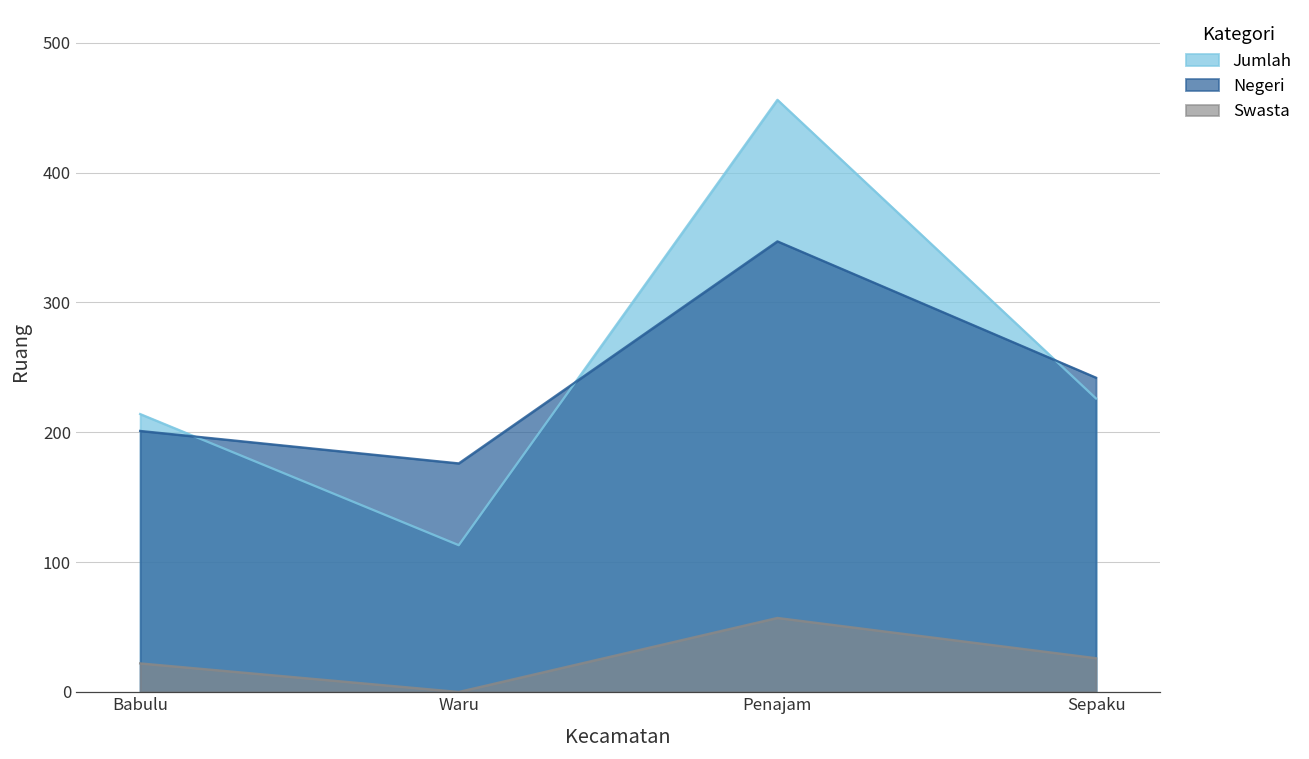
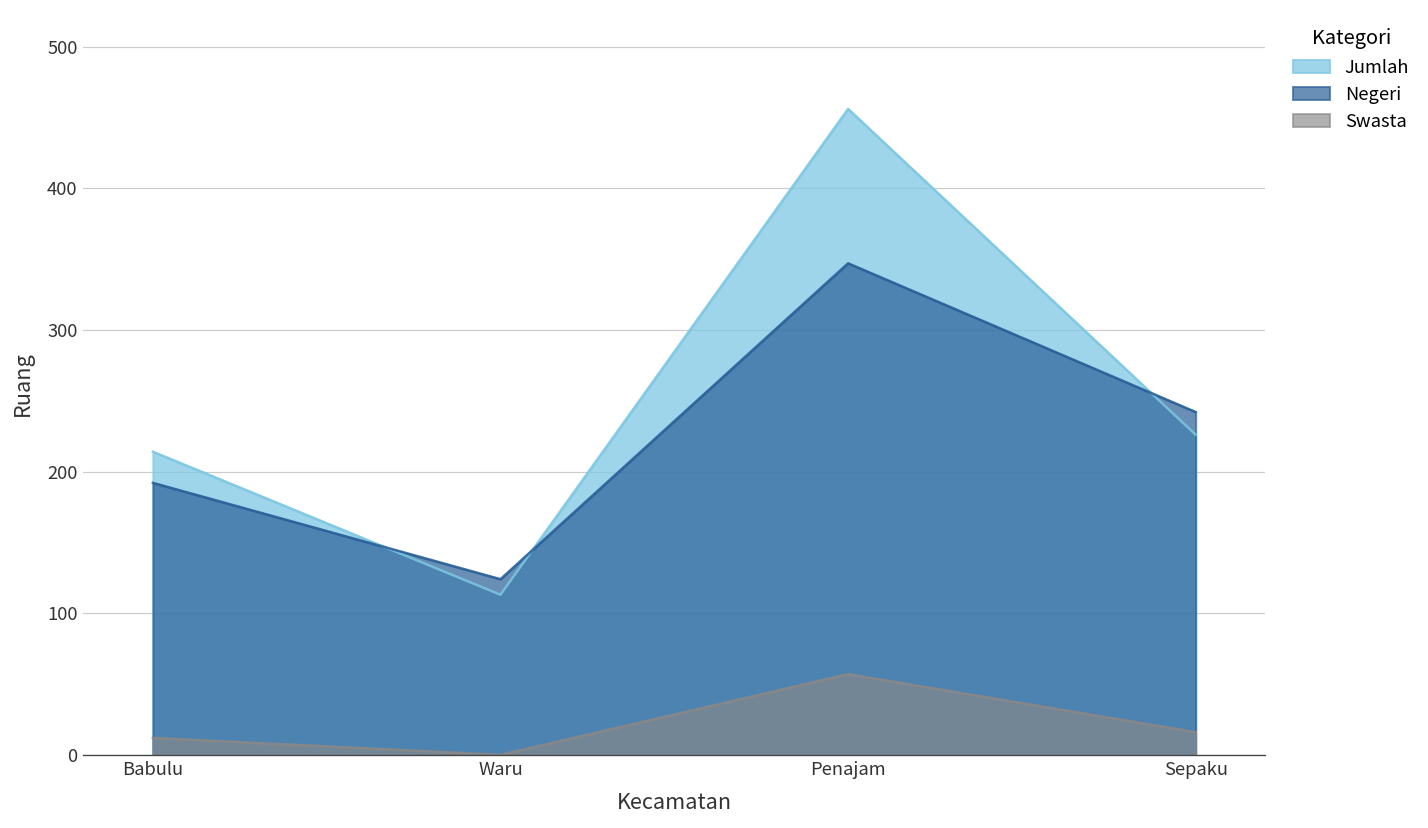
Negeri, Babulu: 201 -> 192
Swasta, Babulu: 22 -> 12
Negeri, Waru: 176 -> 124
Swasta, Sepaku: 26 -> 16
